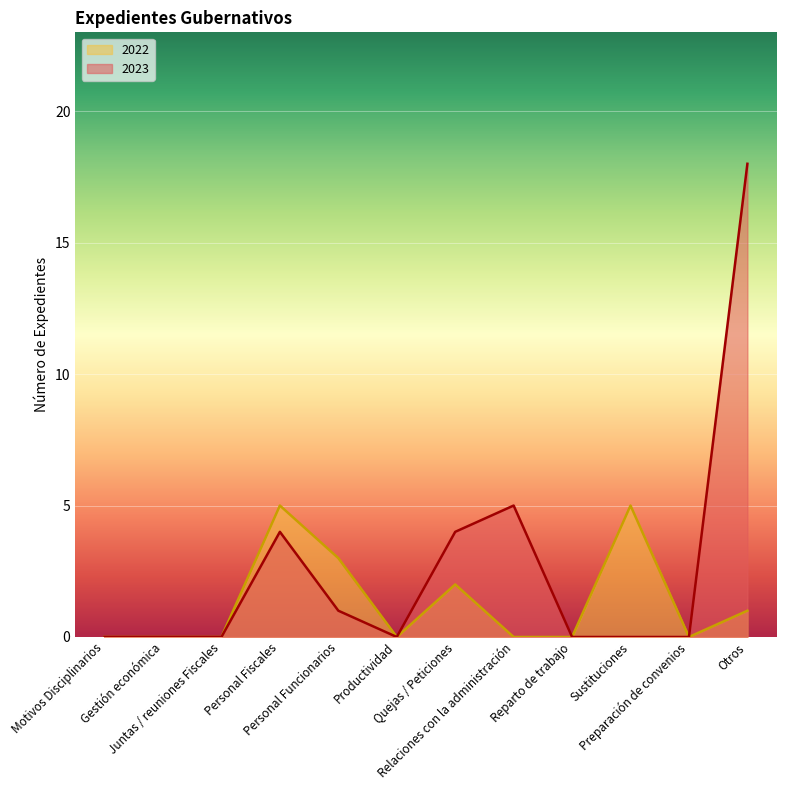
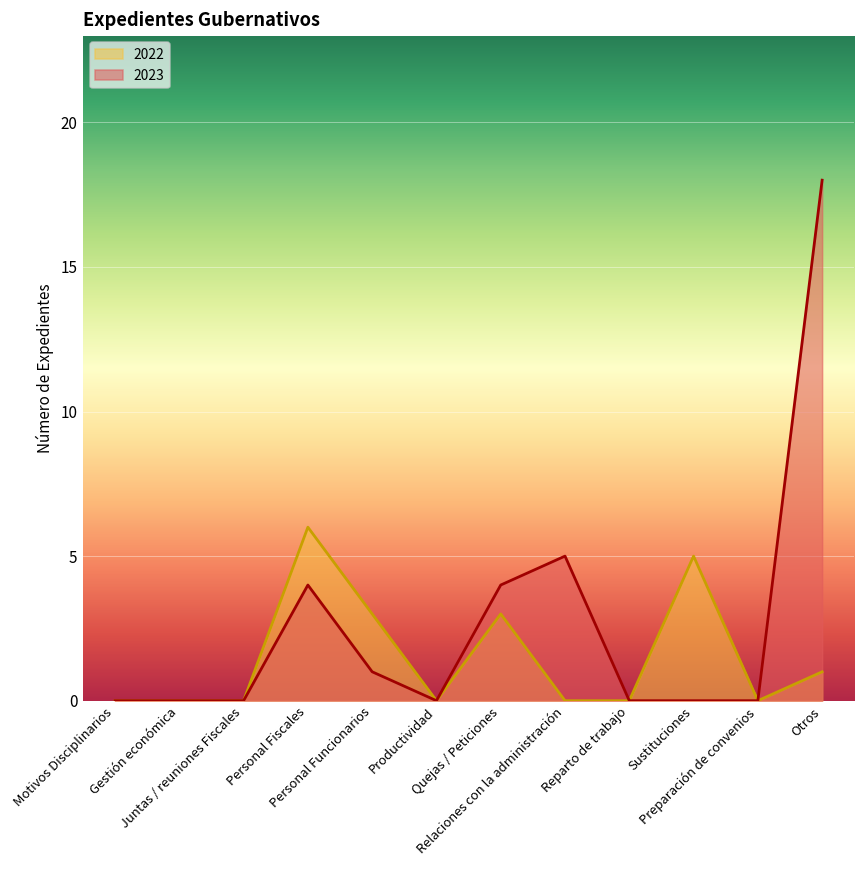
2022, Personal Fiscales: 5 -> 6
2022, Quejas / Peticiones: 2 -> 3
